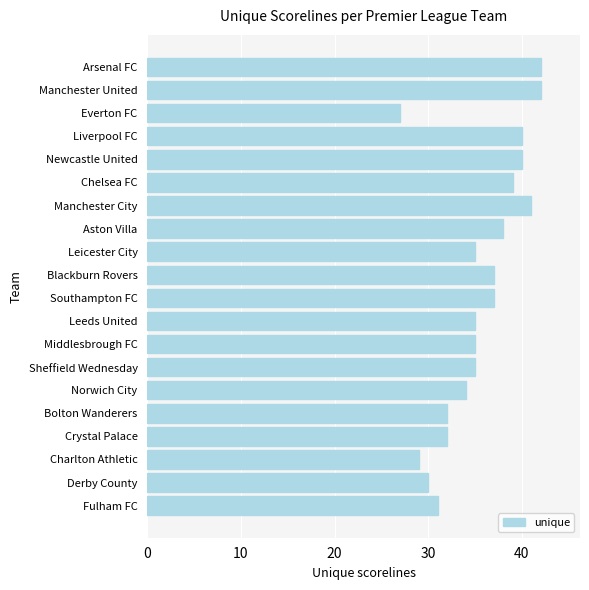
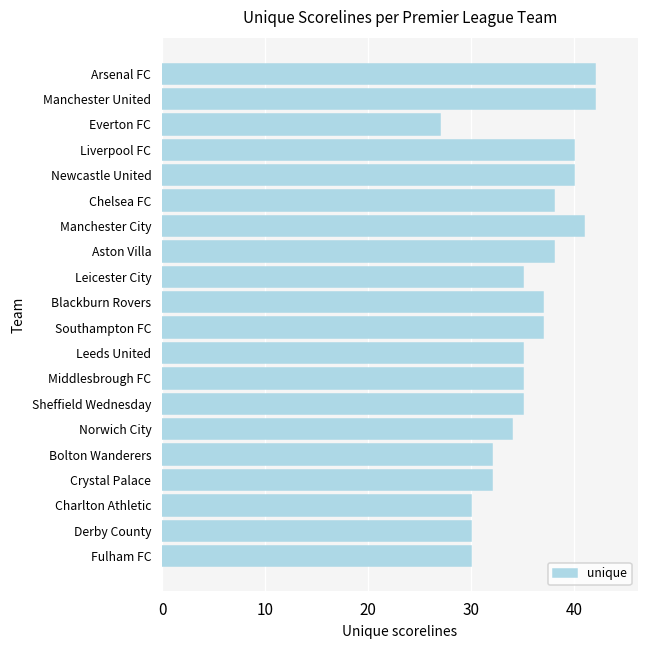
Chelsea FC: 39 -> 38
Charlton Athletic: 29 -> 30
Fulham FC: 31 -> 30
